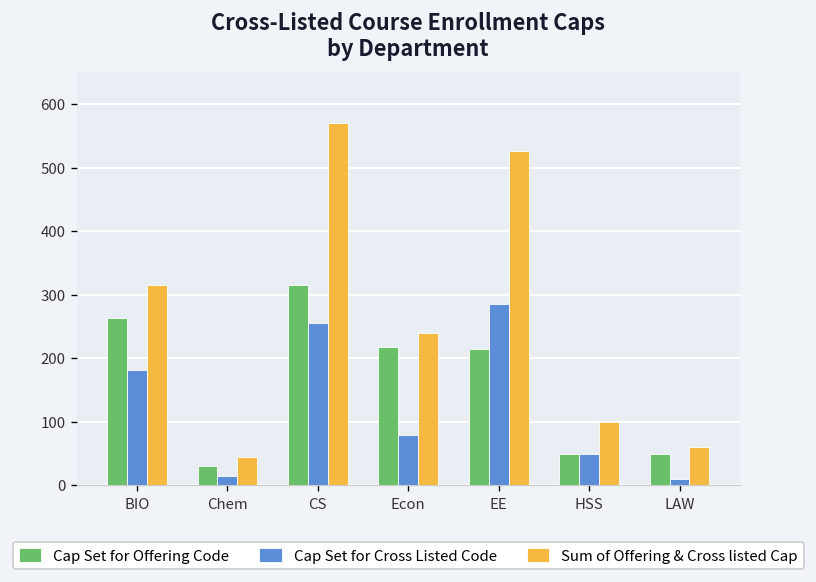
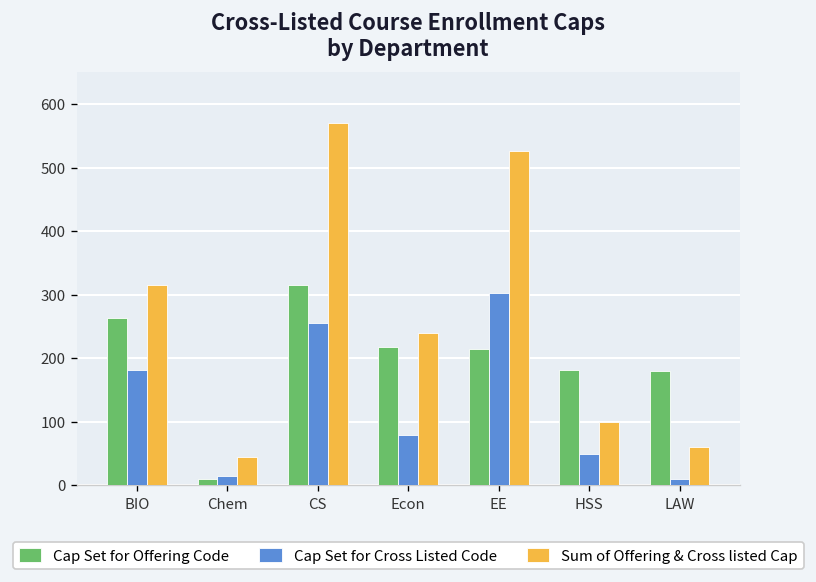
Cap Set for Offering Code, Chem: 30 -> 10
Cap Set for Cross Listed Code, EE: 290 -> 300
Cap Set for Offering Code, HSS: 50 -> 180
Cap Set for Offering Code, LAW: 50 -> 180
